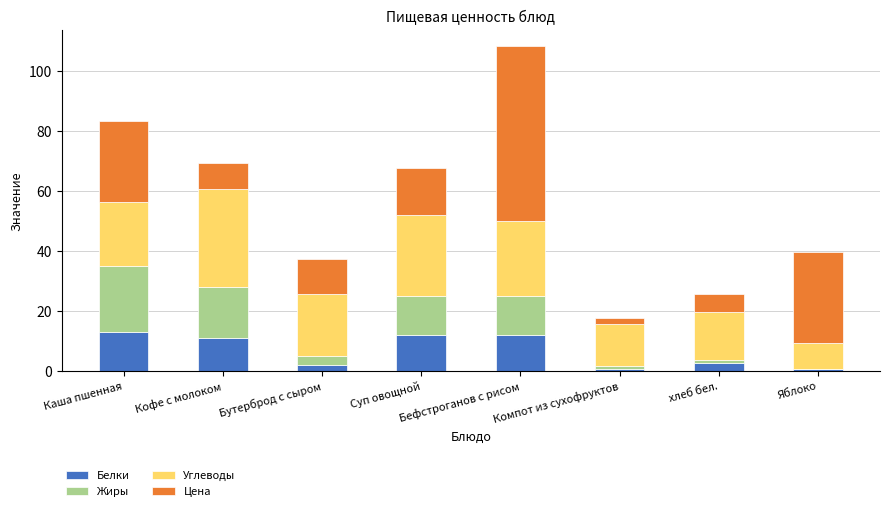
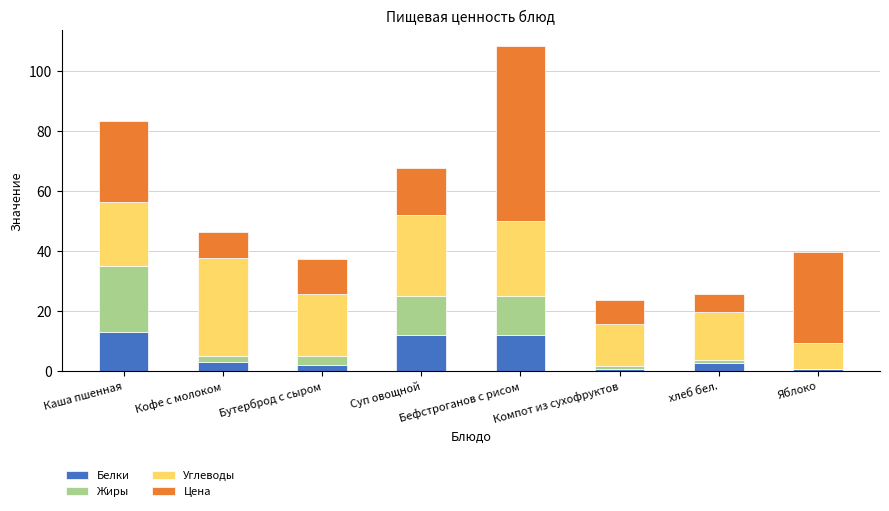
Белки, Кофе с молоком: 11 -> 3
Жиры, Кофе с молоком: 17 -> 2
Цена, Компот из сухофруктов: 2 -> 8
